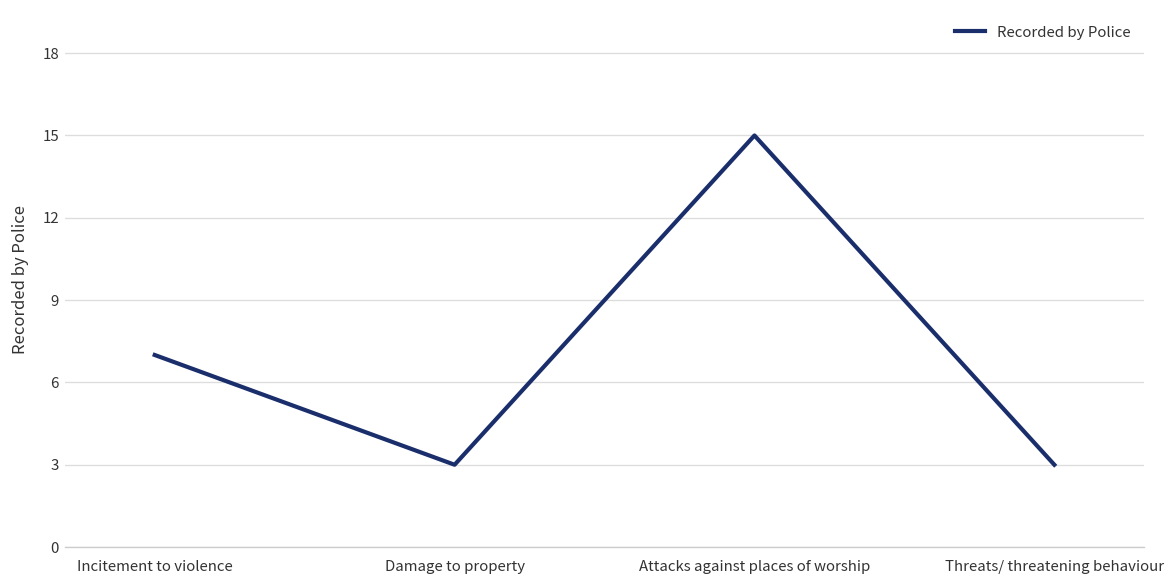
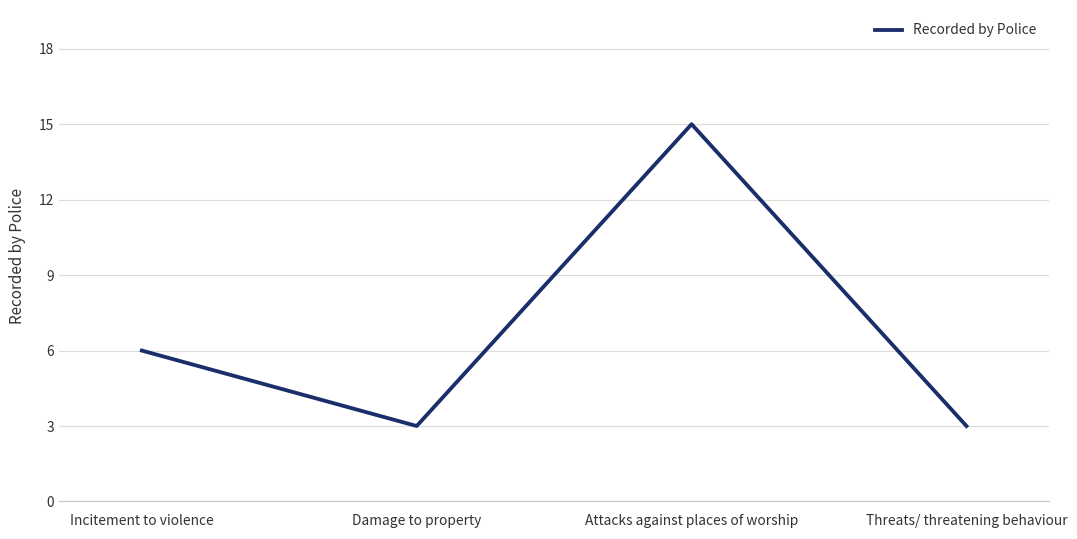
Incitement to violence: 7 -> 6
